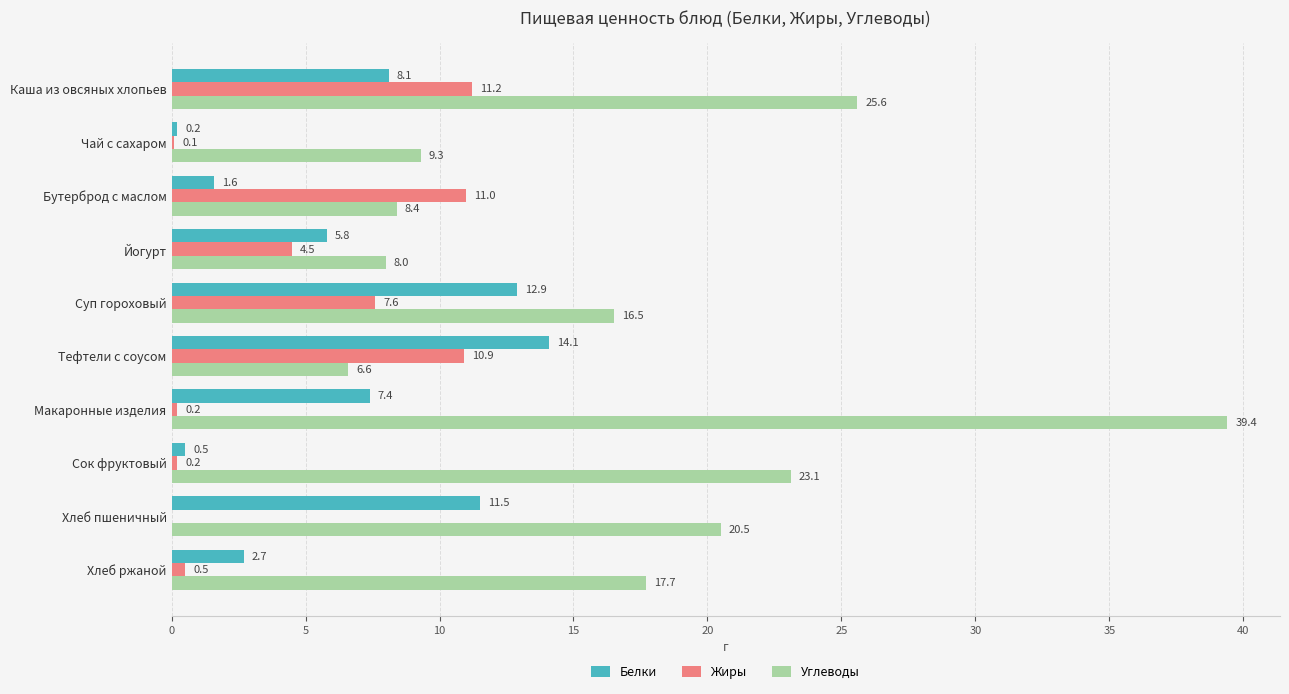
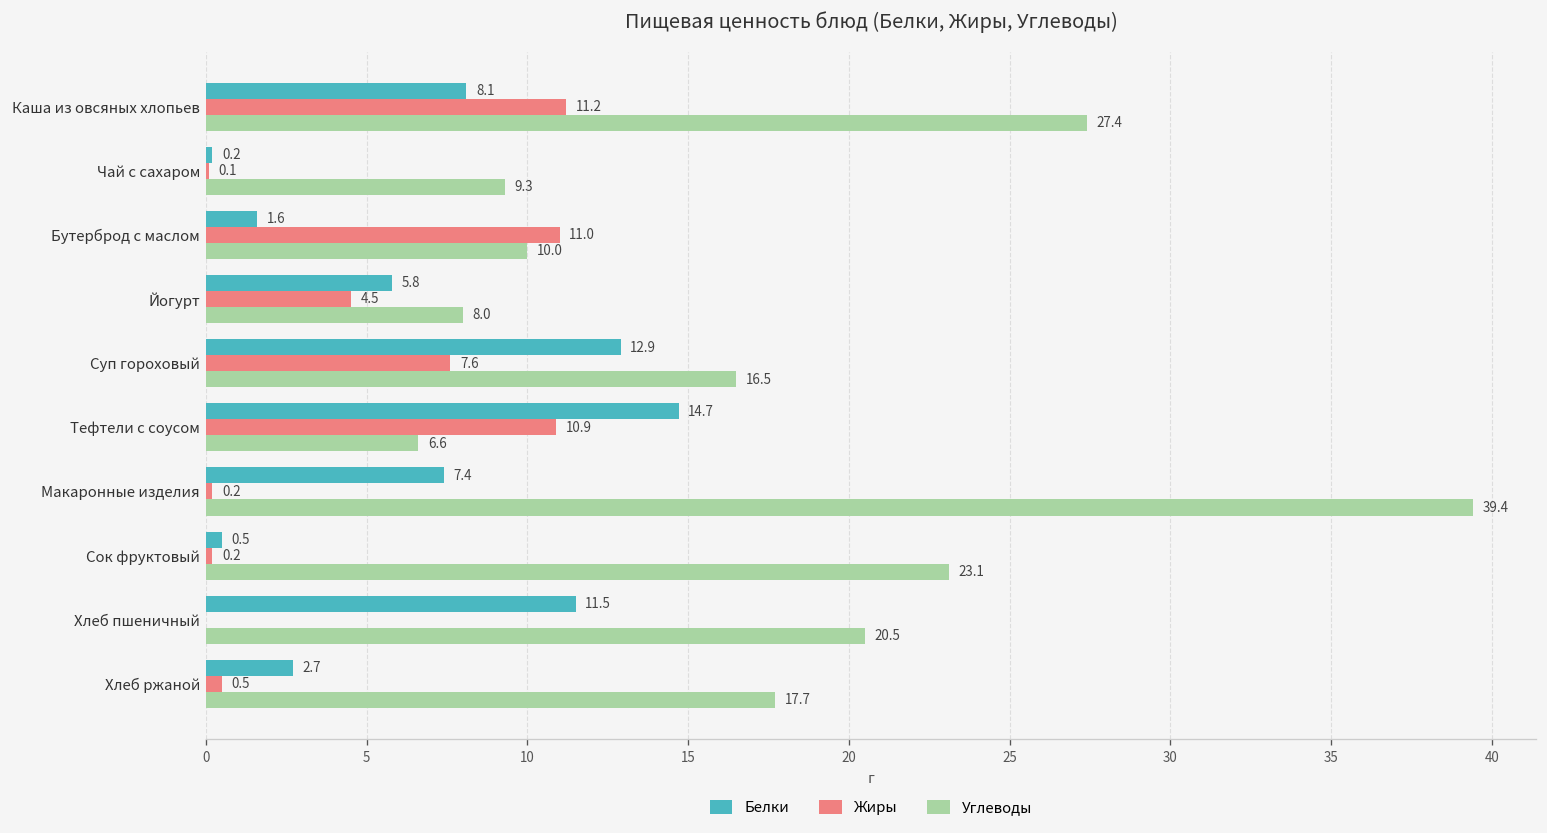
Углеводы, Каша из овсяных хлопьев: 25.6 -> 27.4
Углеводы, Бутерброд с маслом: 8.4 -> 10.0
Белки, Тефтели с соусом: 14.1 -> 14.7
